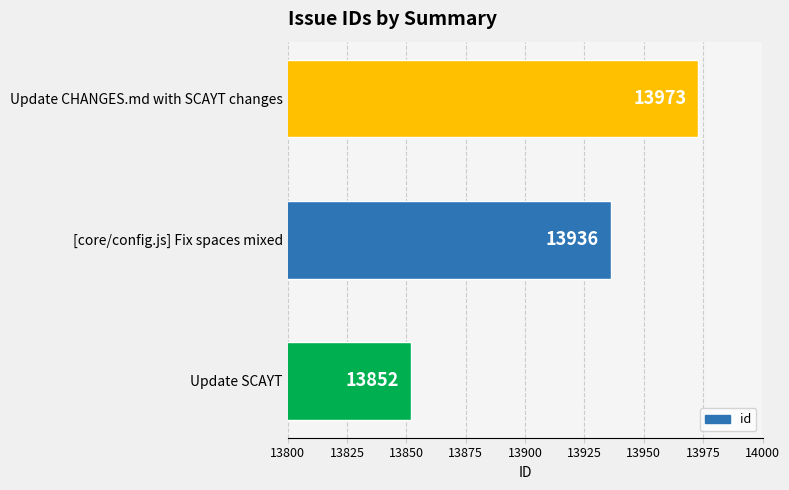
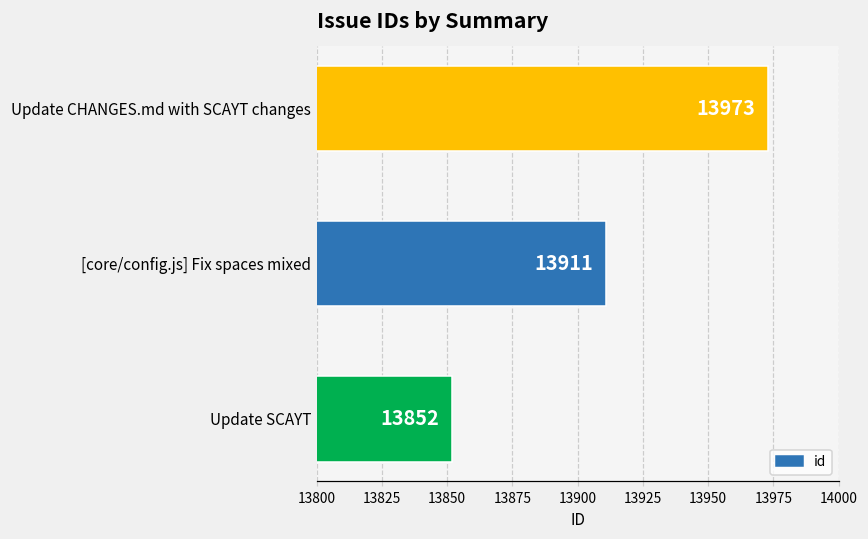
[core/config.js] Fix spaces mixed: 13936 -> 13911
